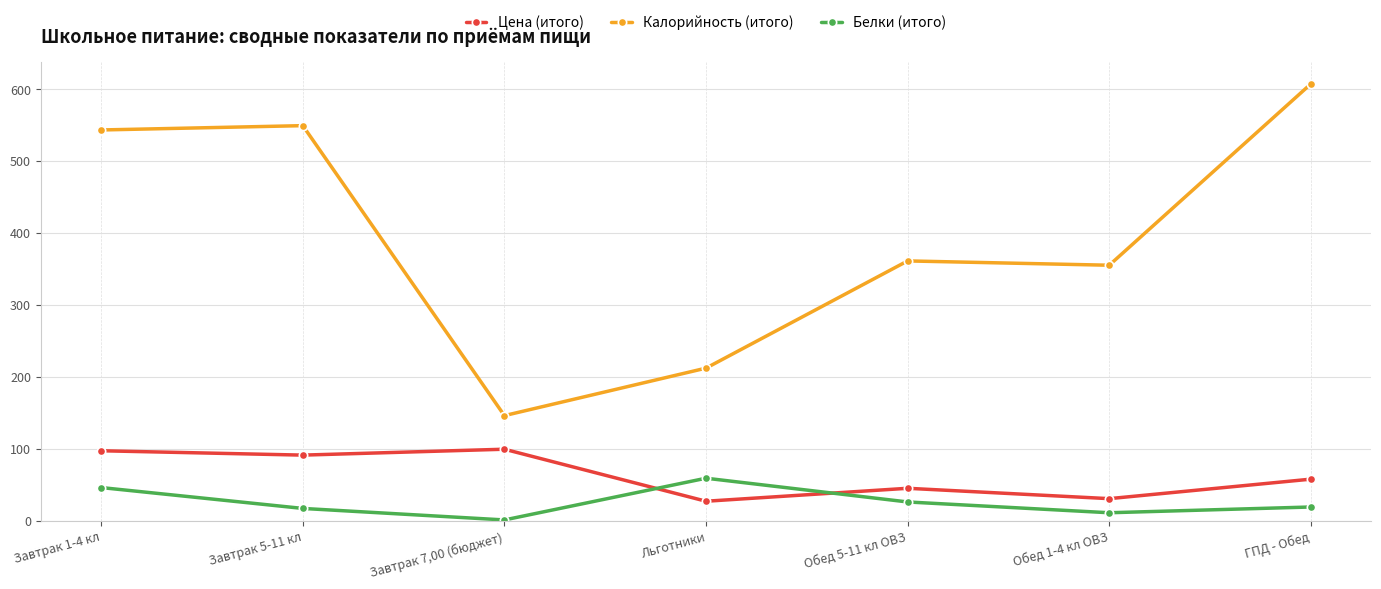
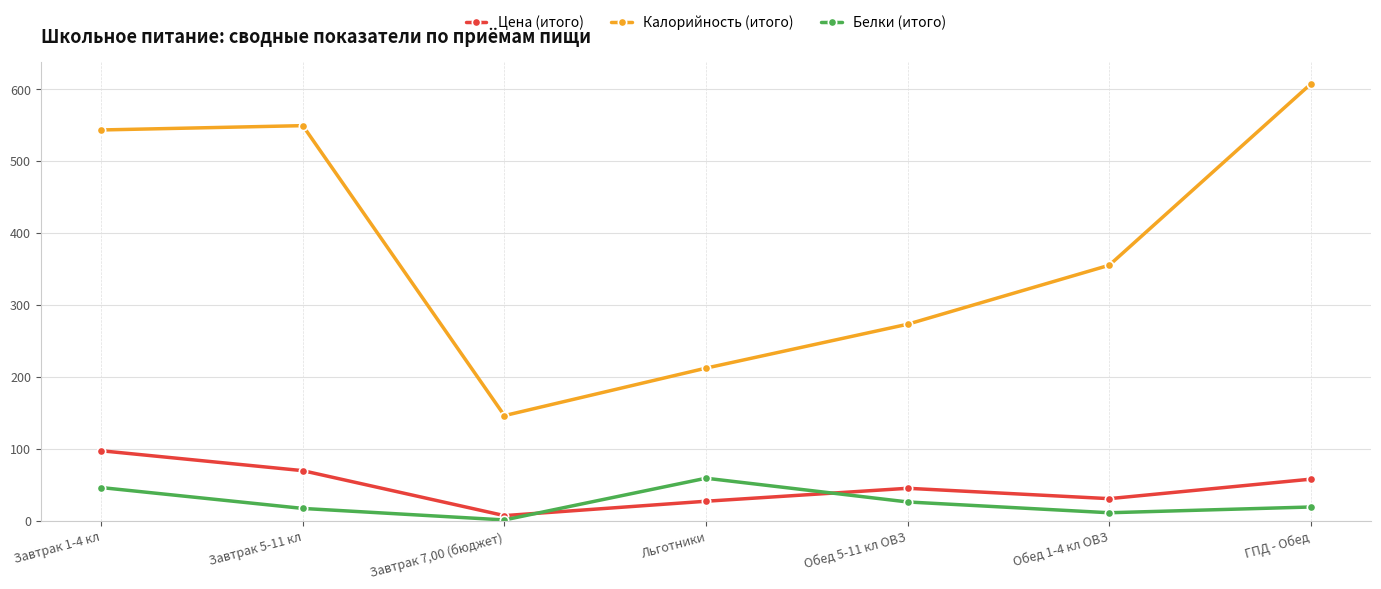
Цена (итого), Завтрак 5-11 кл: 90 -> 70
Цена (итого), Завтрак 7,00 (бюджет): 100 -> 10
Калорийность (итого), Обед 5-11 кл ОВЗ: 360 -> 270
